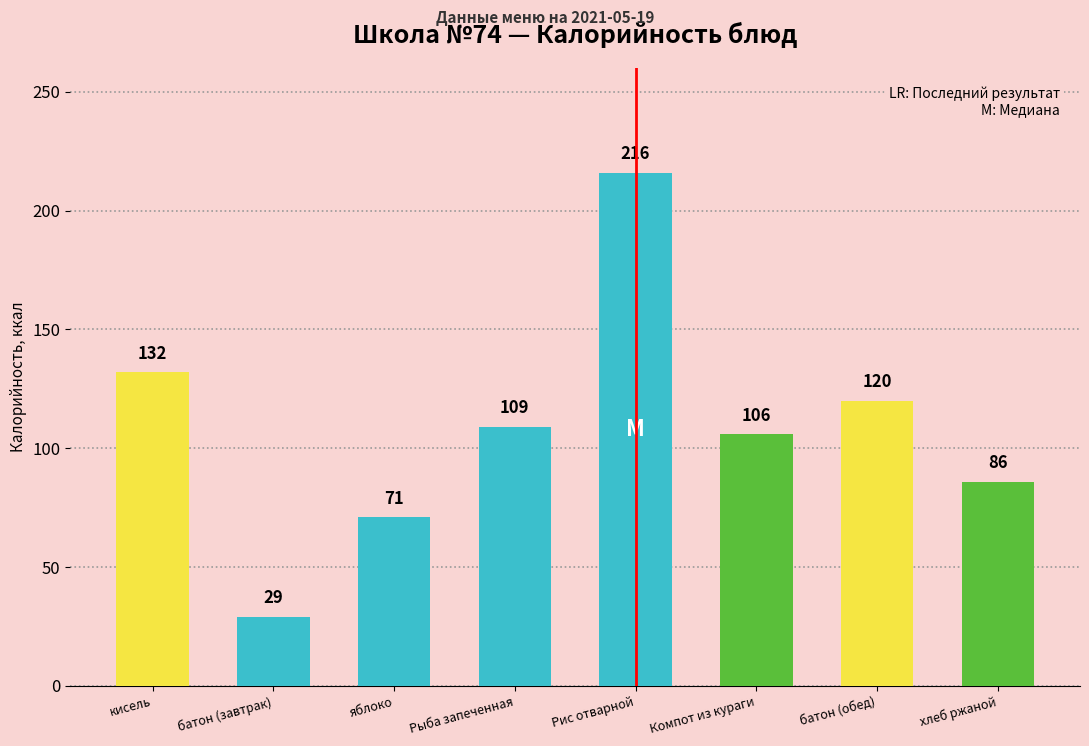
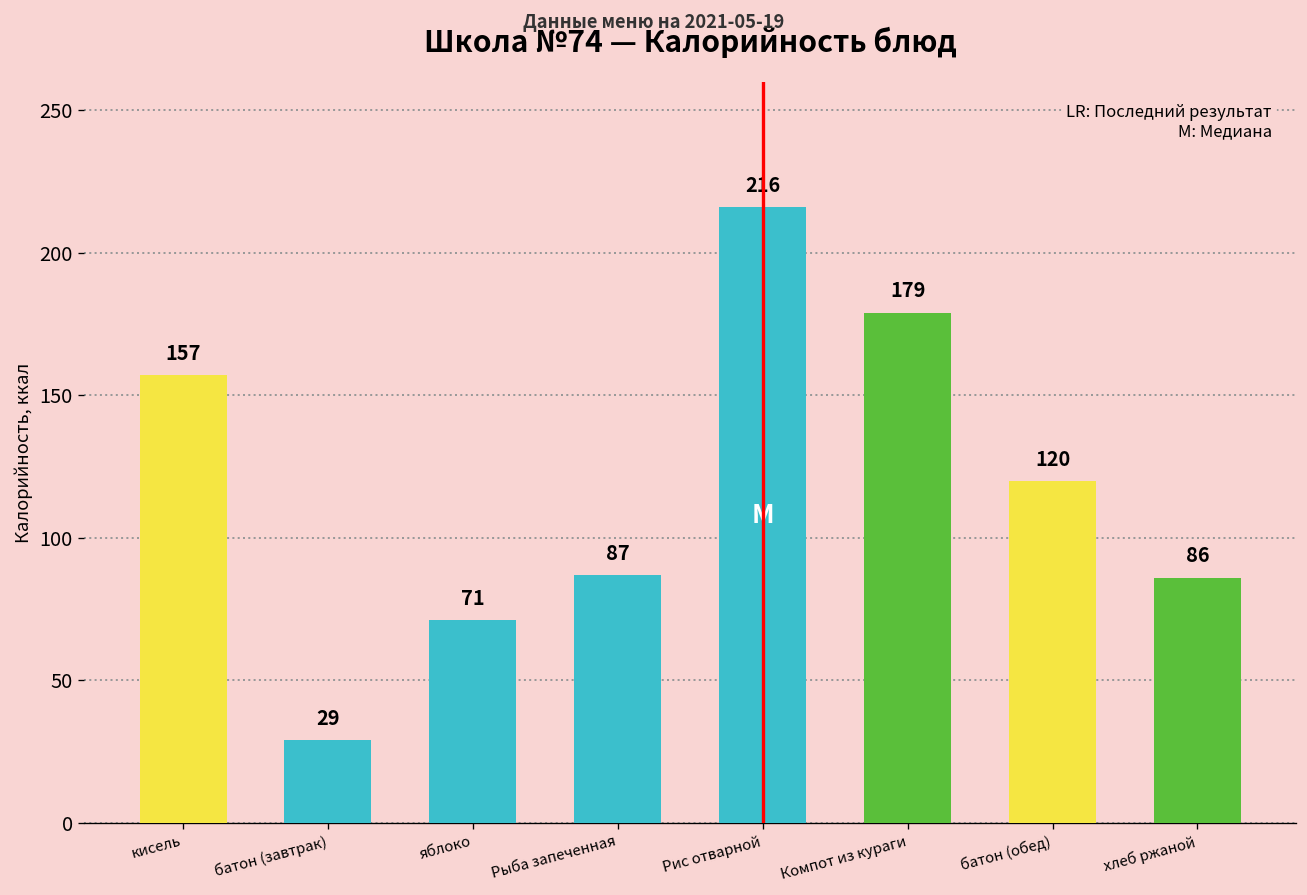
кисель: 132 -> 157
Рыба запеченная: 109 -> 87
Компот из кураги: 106 -> 179
